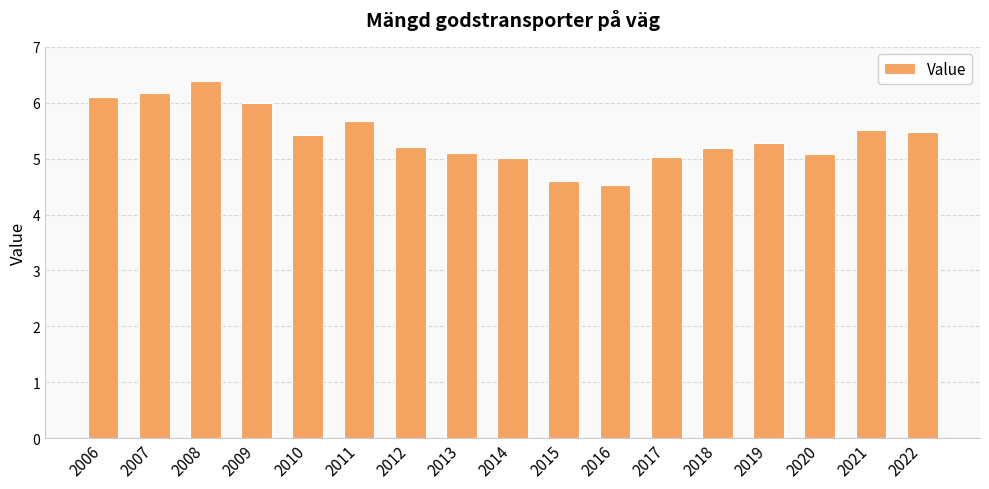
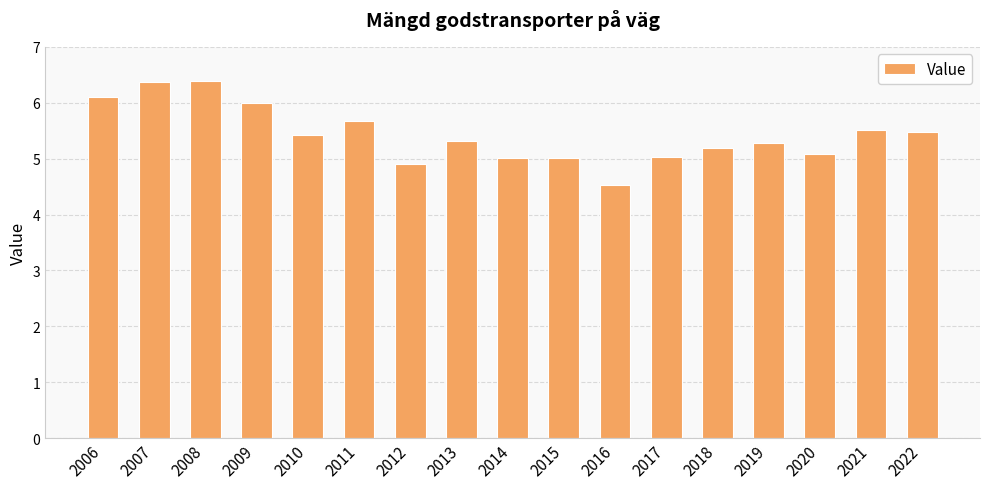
2007: 6.2 -> 6.4
2012: 5.2 -> 4.9
2013: 5.1 -> 5.3
2015: 4.6 -> 5.0
